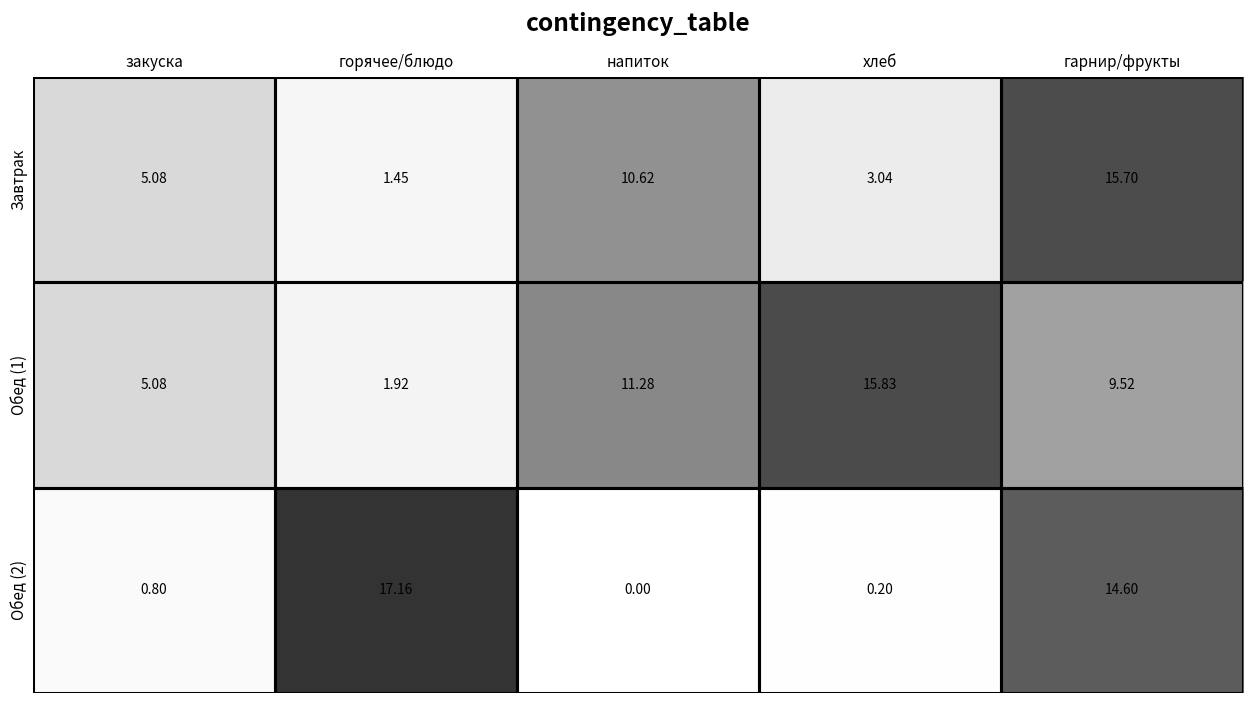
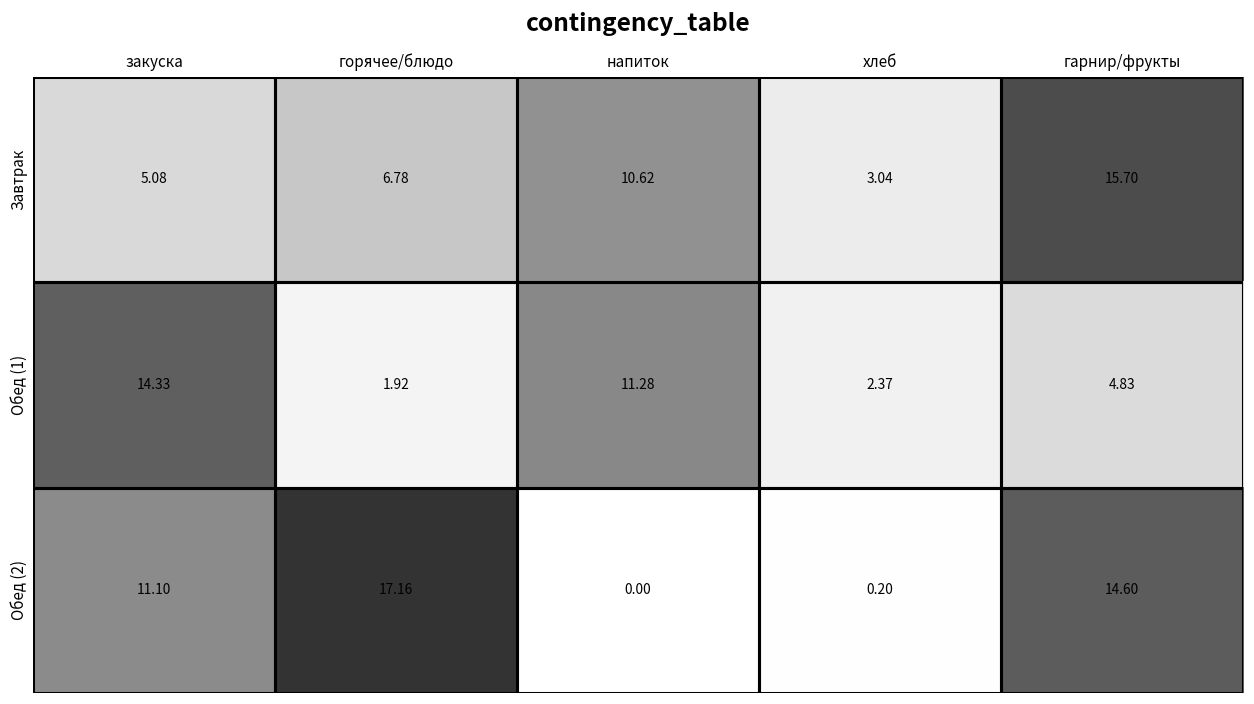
Завтрак, горячее/блюдо: 1.45 -> 6.78
Обед (1), закуска: 5.08 -> 14.33
Обед (1), хлеб: 15.83 -> 2.37
Обед (1), гарнир/фрукты: 9.52 -> 4.83
Обед (2), закуска: 0.80 -> 11.10
